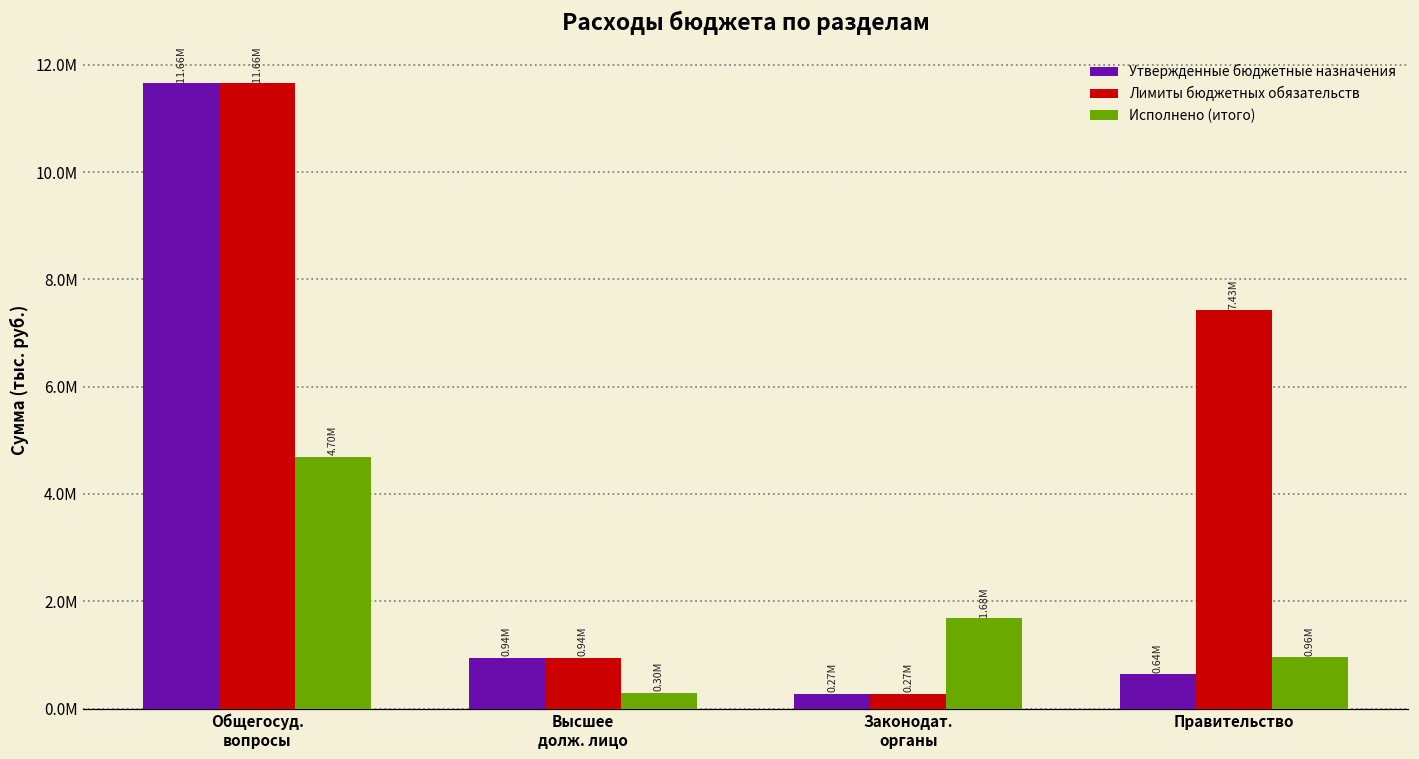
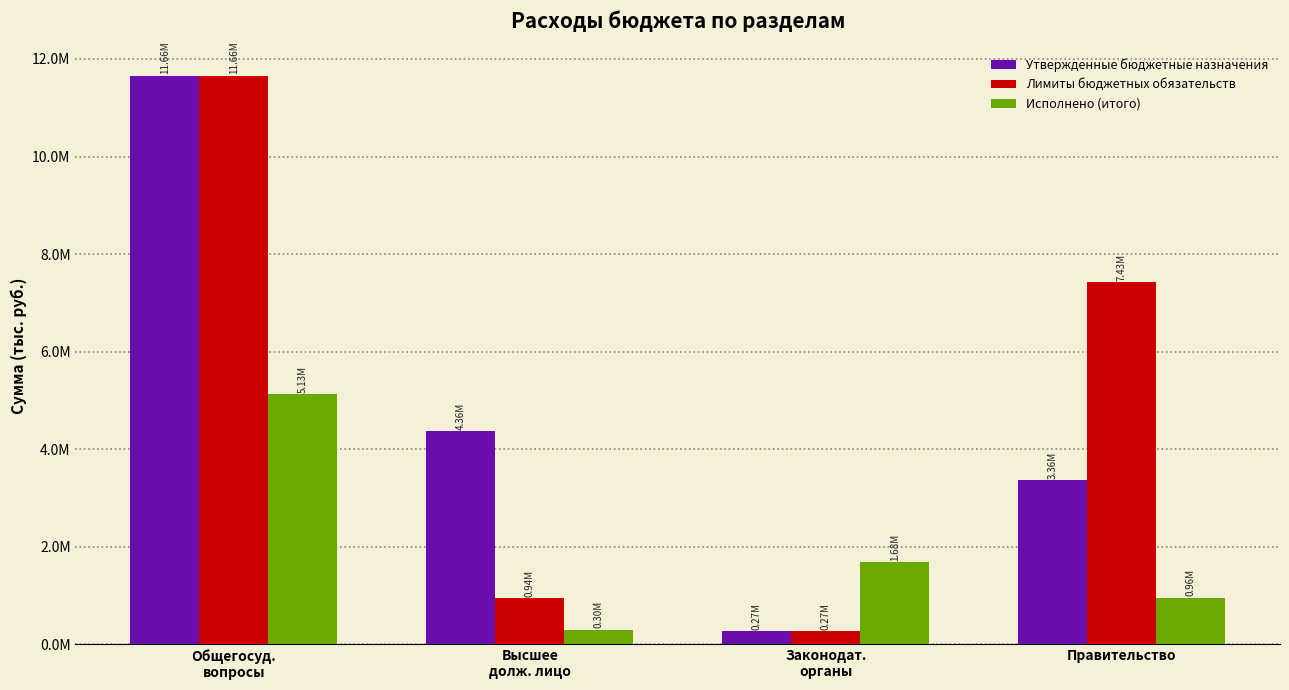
Исполнено (итого), Общегосуд. вопросы: 4.70M -> 5.13M
Утвержденные бюджетные назначения, Высшее долж. лицо: 0.94M -> 4.36M
Утвержденные бюджетные назначения, Правительство: 0.64M -> 3.36M
